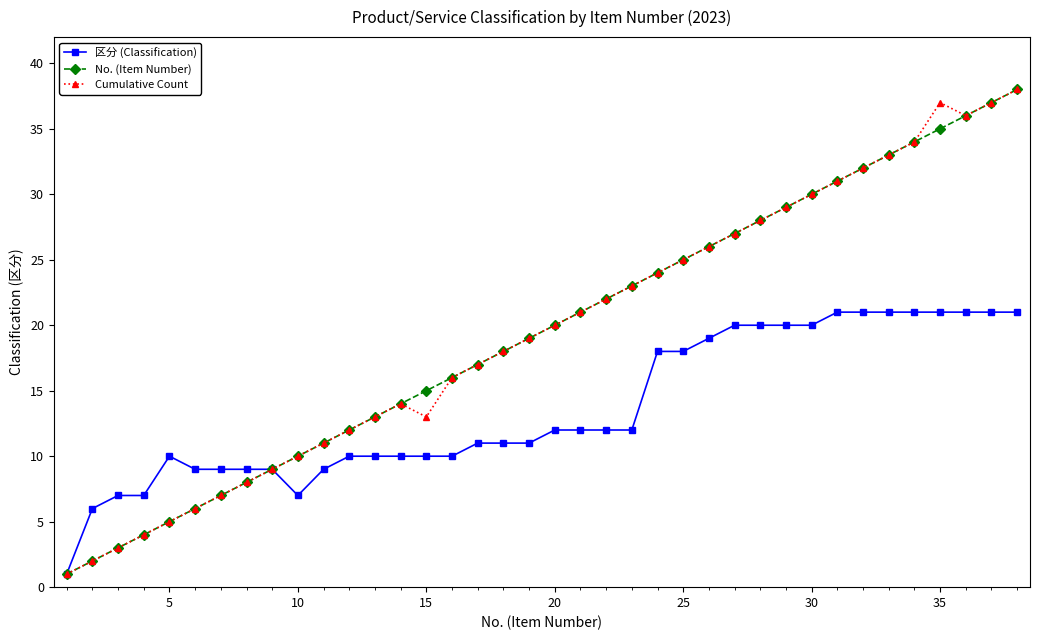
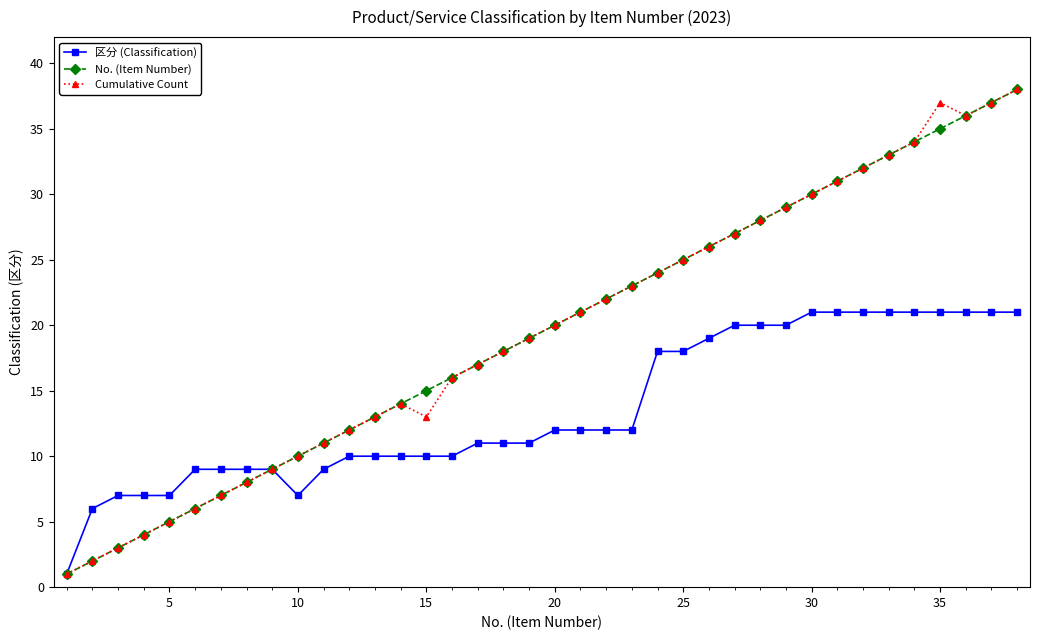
区分 (Classification), 5: 10 -> 7
区分 (Classification), 30: 20 -> 21
